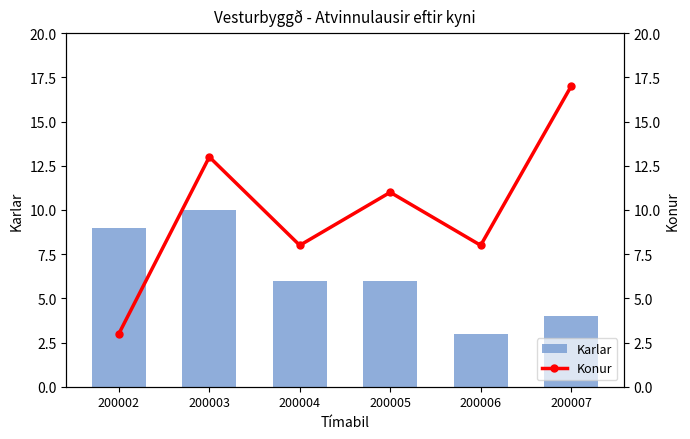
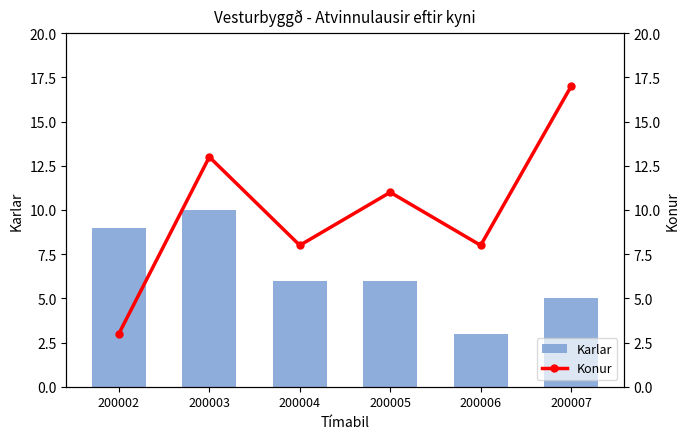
Karlar, 200007: 4 -> 5
